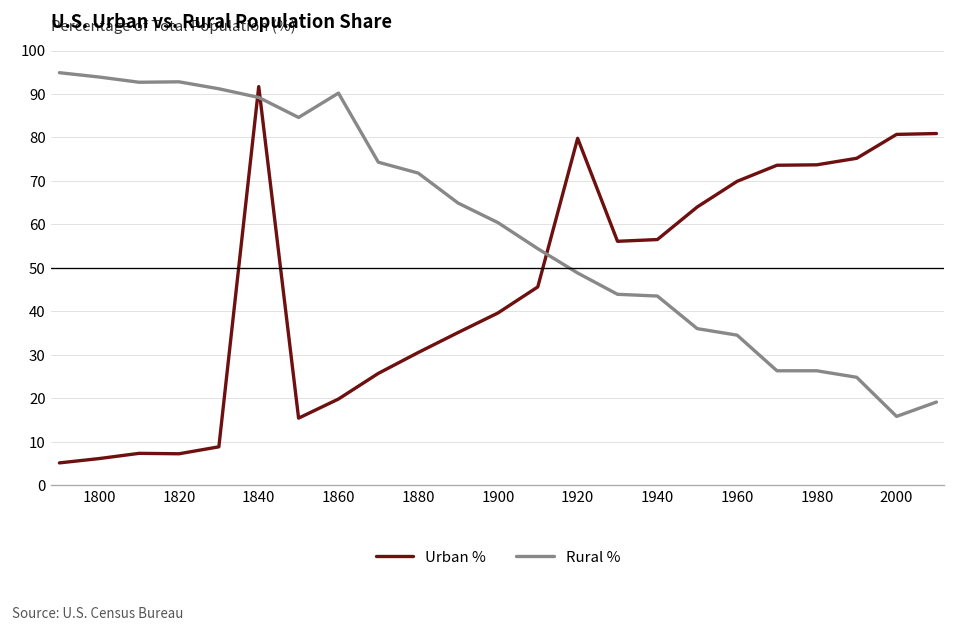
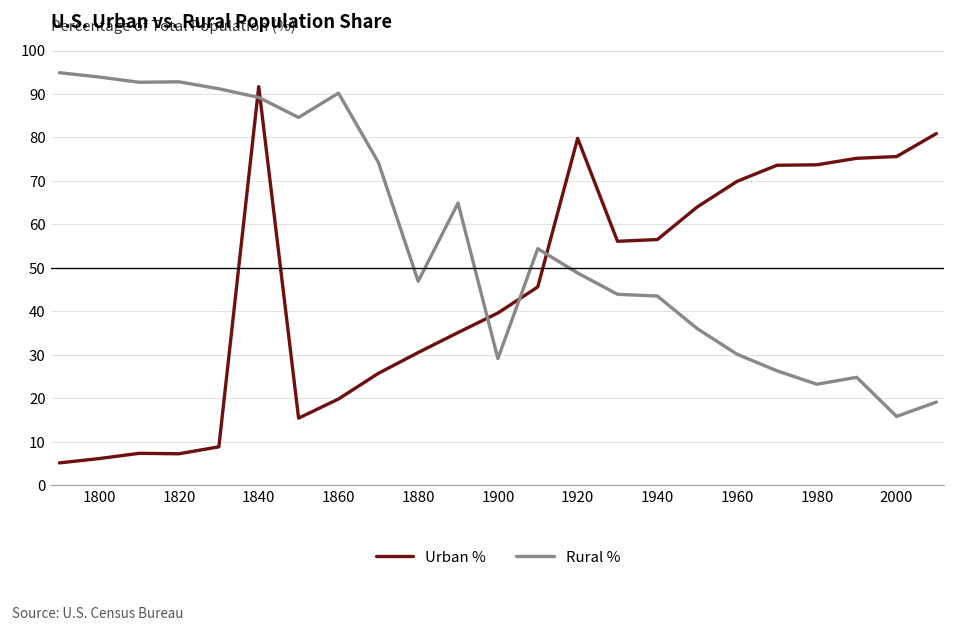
Rural %, 1880: 72 -> 47
Rural %, 1900: 60 -> 29
Rural %, 1960: 35 -> 30
Rural %, 1980: 26 -> 23
Urban %, 2000: 81 -> 76
